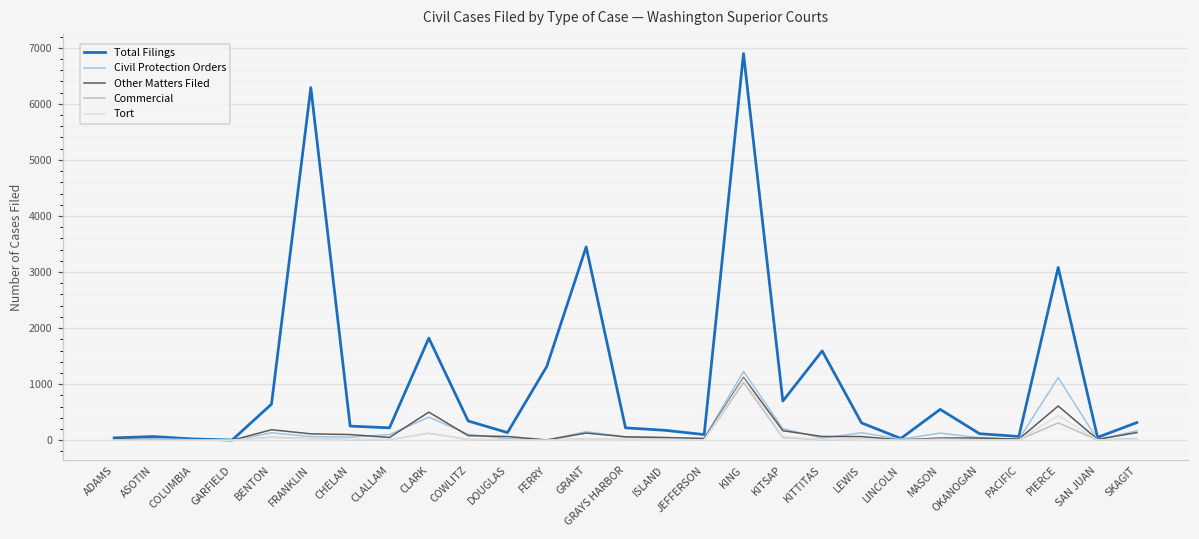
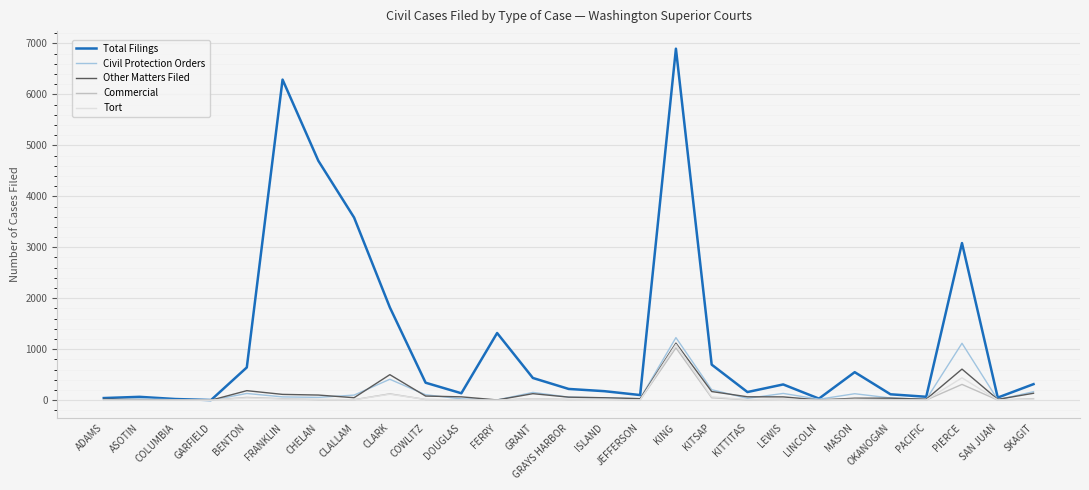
Total Filings, CHELAN: 300 -> 4700
Total Filings, CLALLAM: 200 -> 3600
Total Filings, GRANT: 3400 -> 400
Total Filings, KITTITAS: 1600 -> 200
